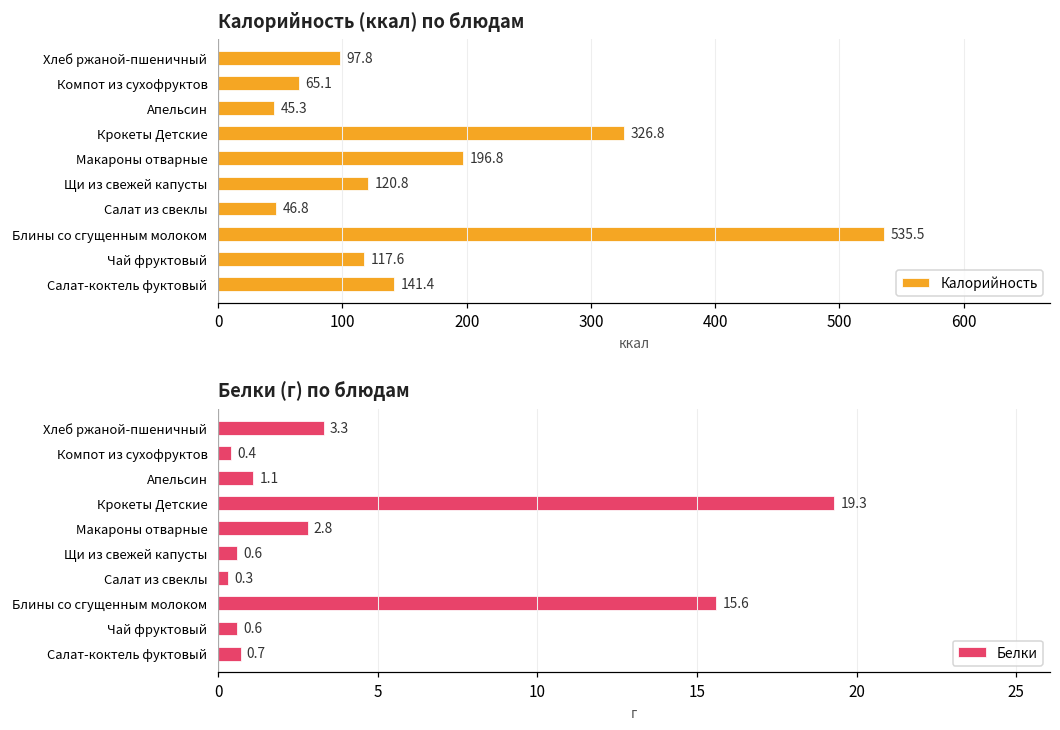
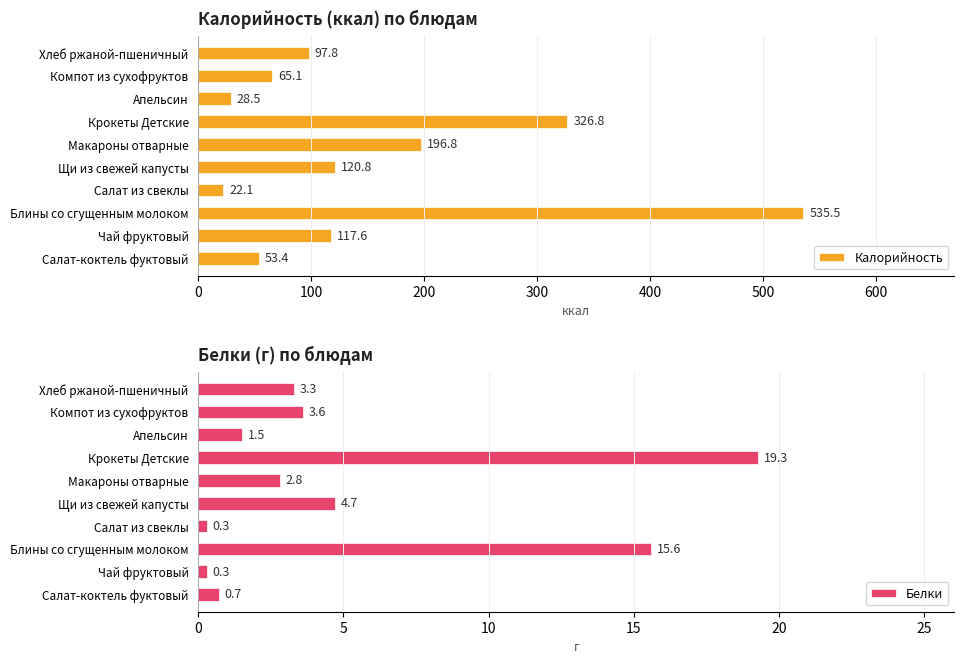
Калорийность (ккал) по блюдам, Апельсин: 45.3 -> 28.5
Калорийность (ккал) по блюдам, Салат из свеклы: 46.8 -> 22.1
Калорийность (ккал) по блюдам, Салат-коктель фуктовый: 141.4 -> 53.4
Белки (г) по блюдам, Компот из сухофруктов: 0.4 -> 3.6
Белки (г) по блюдам, Апельсин: 1.1 -> 1.5
Белки (г) по блюдам, Щи из свежей капусты: 0.6 -> 4.7
Белки (г) по блюдам, Чай фруктовый: 0.6 -> 0.3
